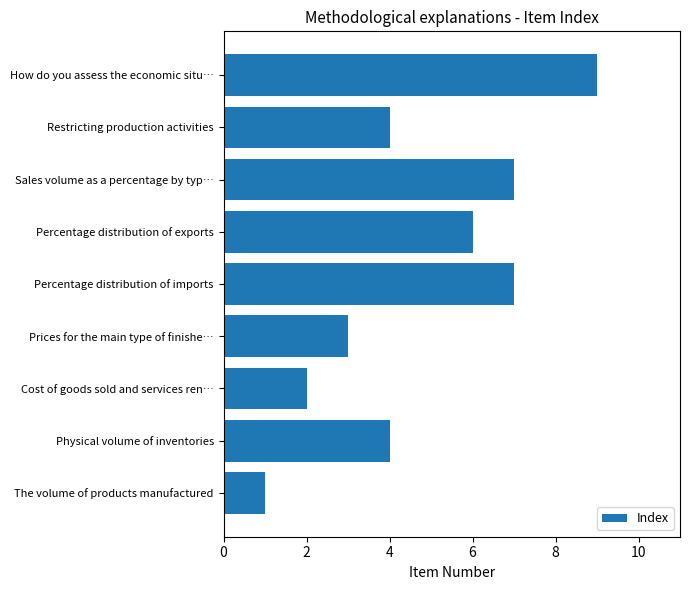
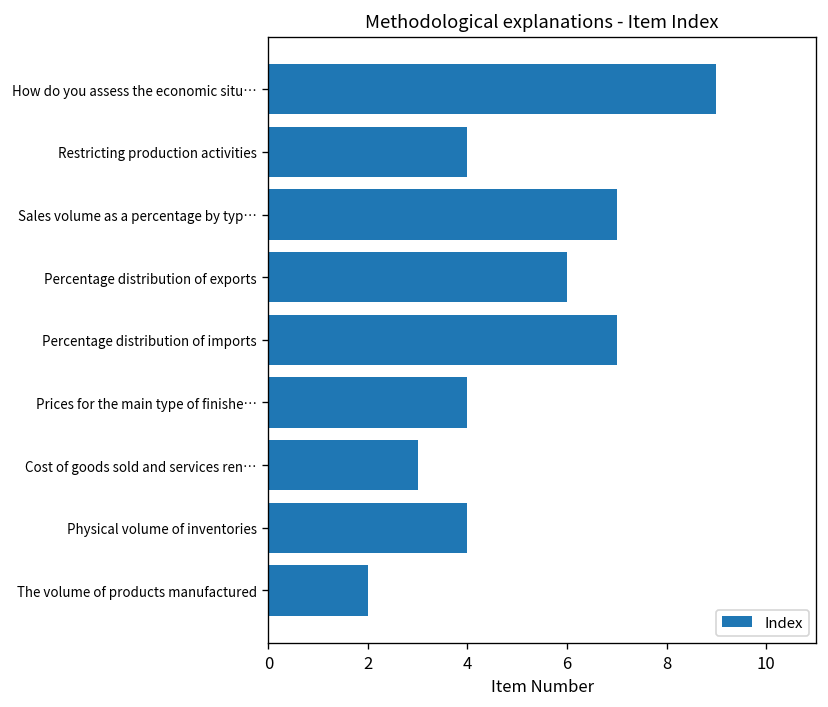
Prices for the main type of finishe…: 3 -> 4
Cost of goods sold and services ren…: 2 -> 3
The volume of products manufactured: 1 -> 2
